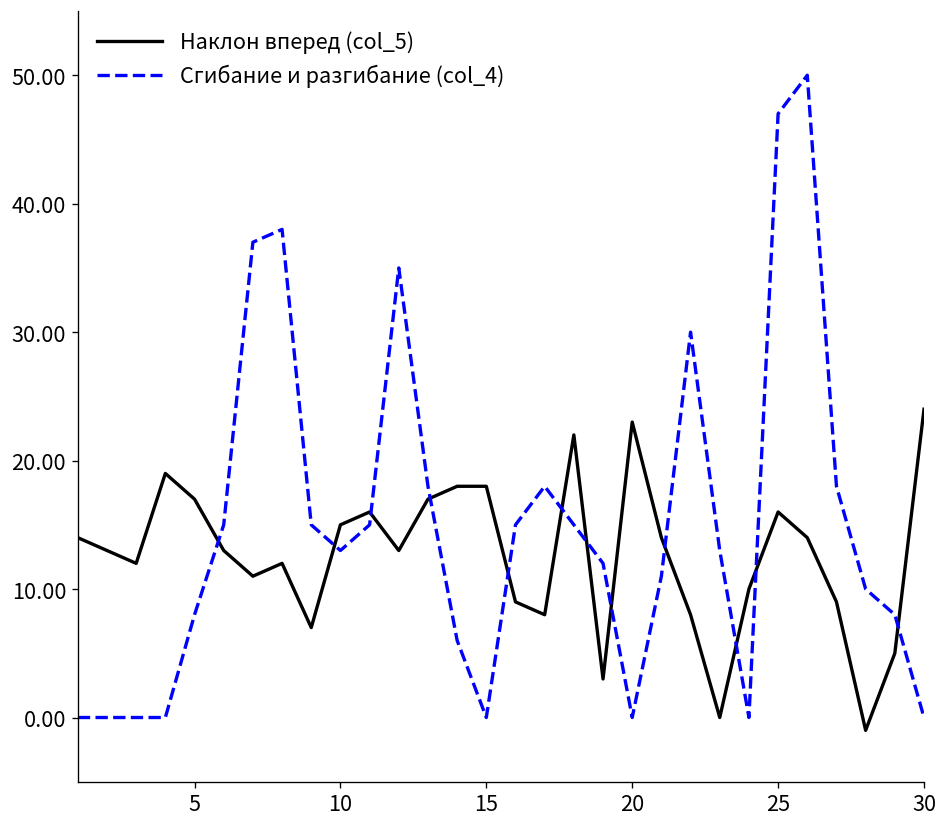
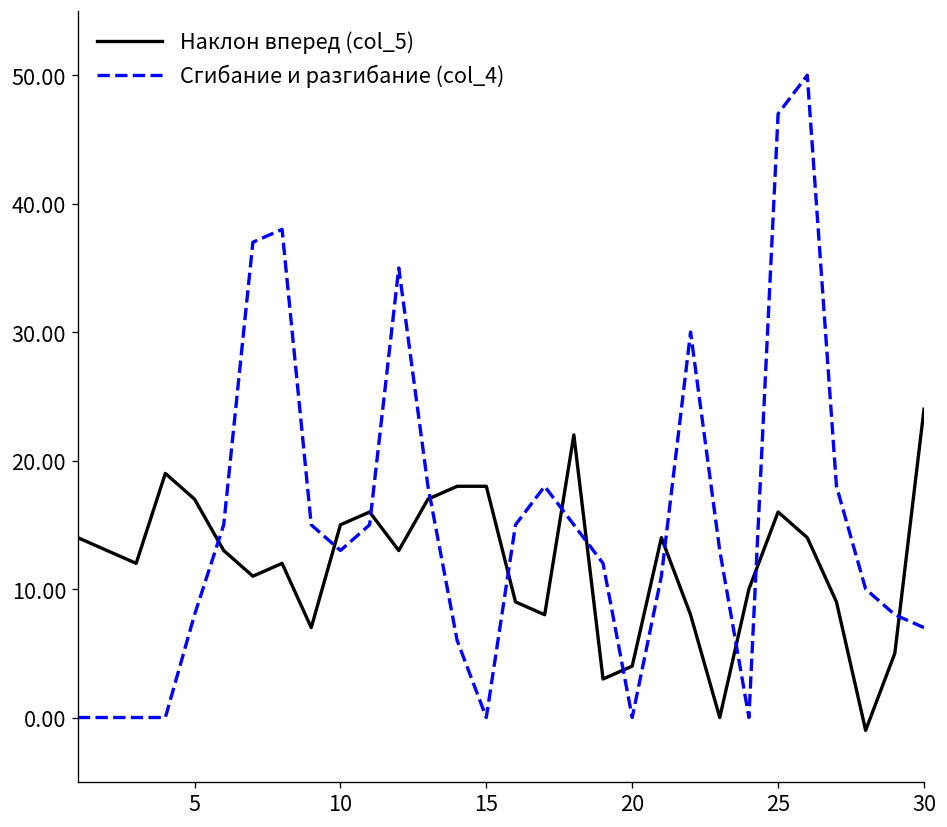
Наклон вперед (col_5), 20: 23 -> 4
Сгибание и разгибание (col_4), 30: 0 -> 7
